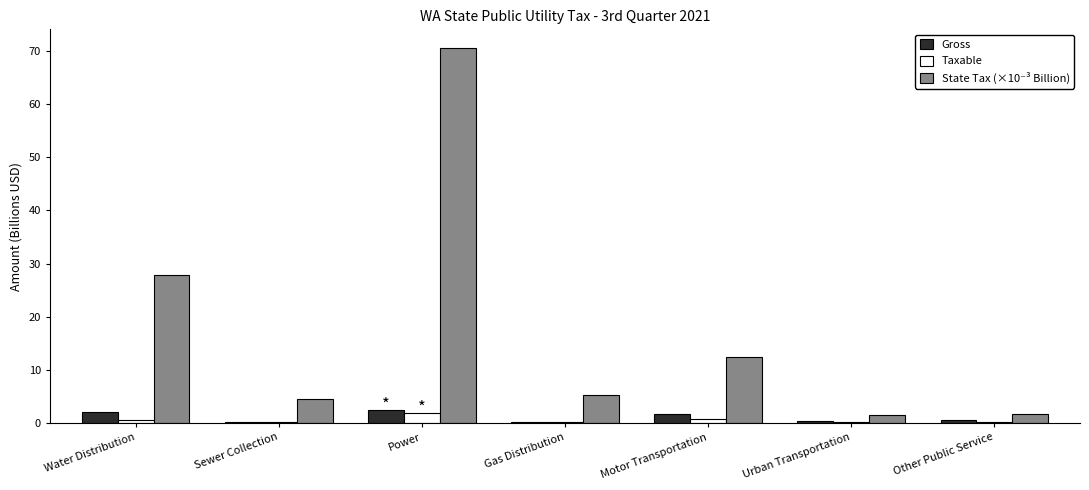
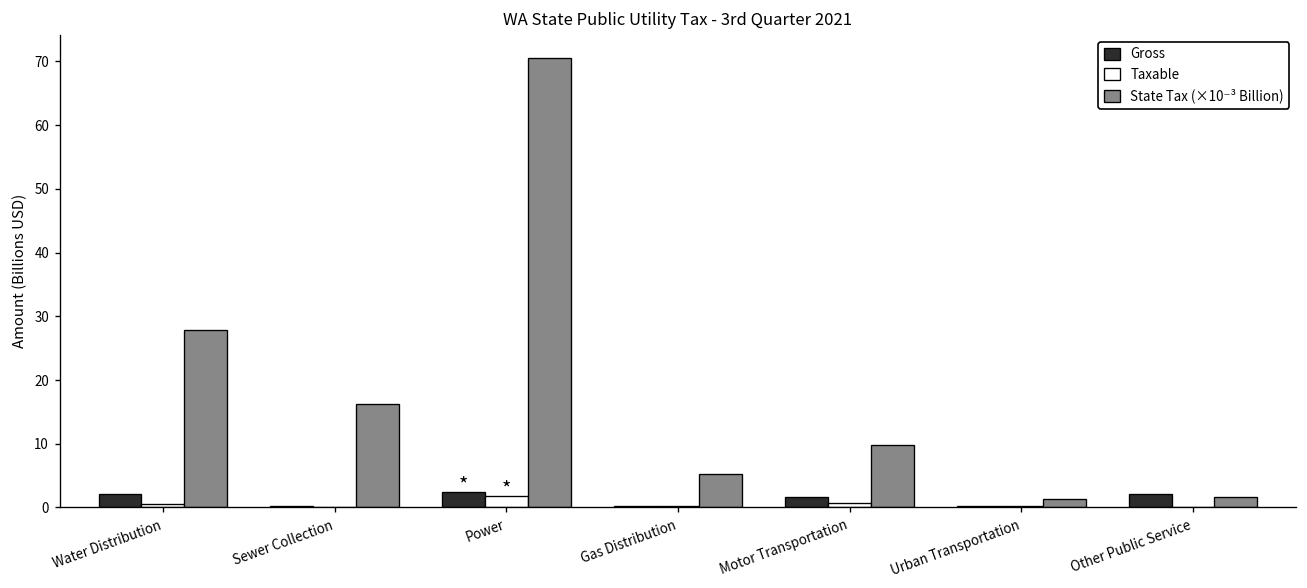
State Tax (×10⁻³ Billion), Sewer Collection: 5 -> 16
State Tax (×10⁻³ Billion), Motor Transportation: 12 -> 10
Gross, Other Public Service: 0 -> 2
